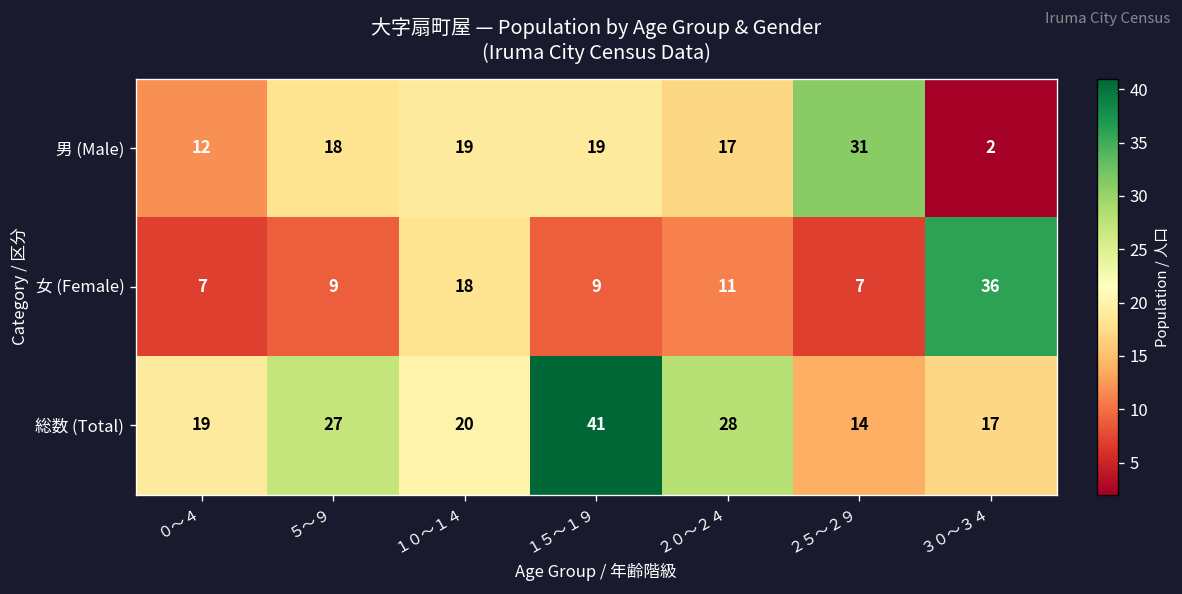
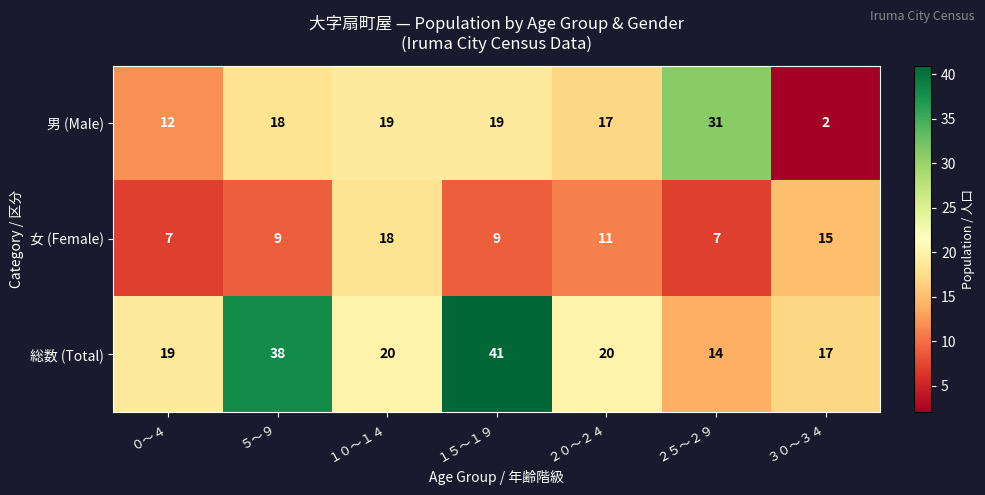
女 (Female), ３０～３４: 36 -> 15
総数 (Total), ５～９: 27 -> 38
総数 (Total), ２０～２４: 28 -> 20
